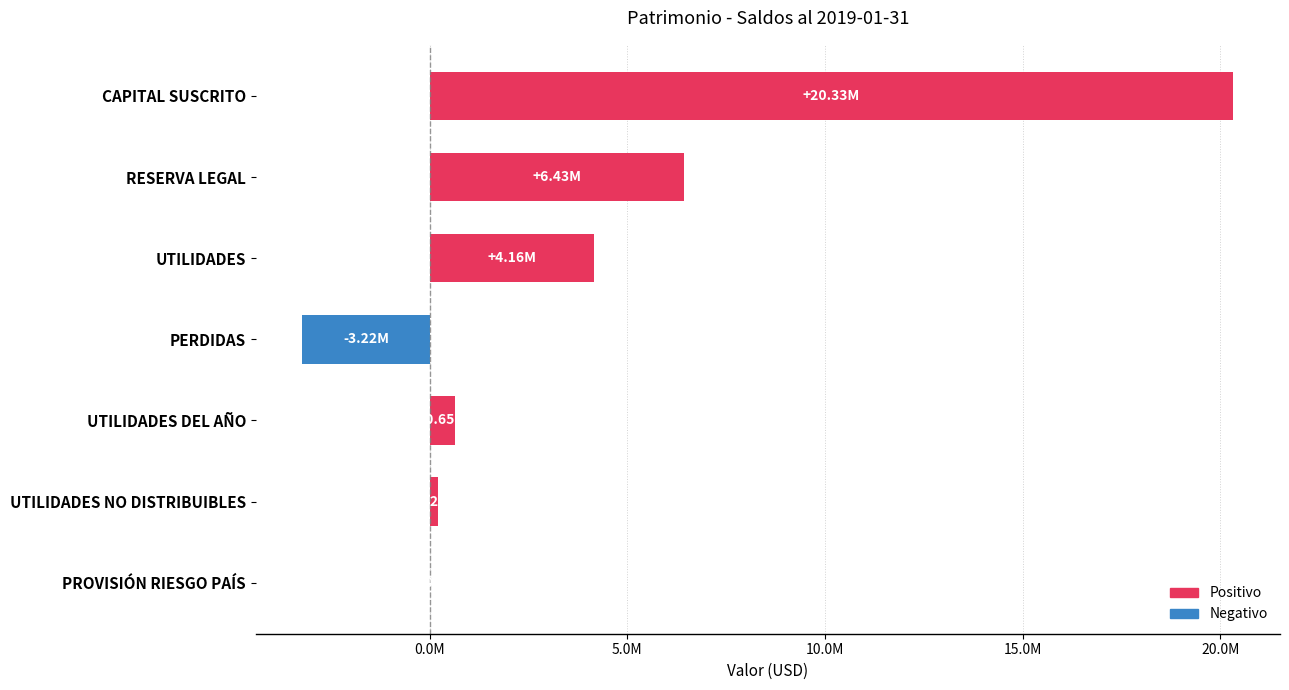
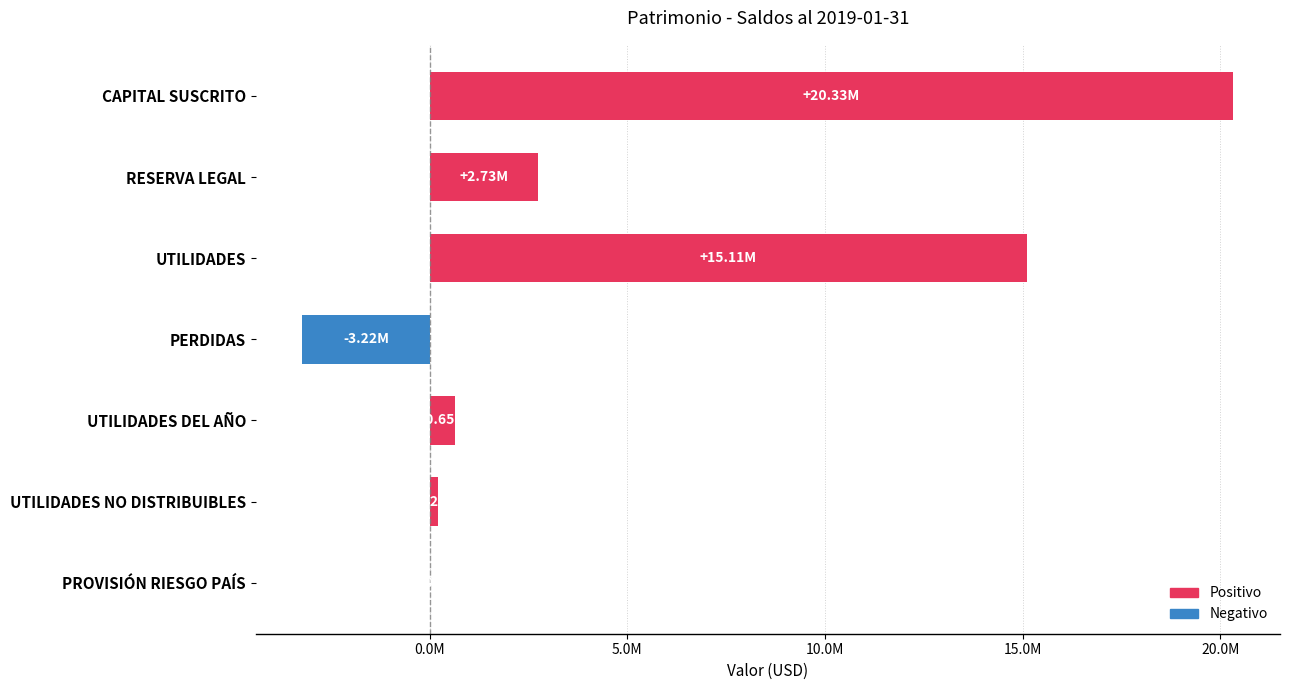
RESERVA LEGAL: +6.43M -> +2.73M
UTILIDADES: +4.16M -> +15.11M
